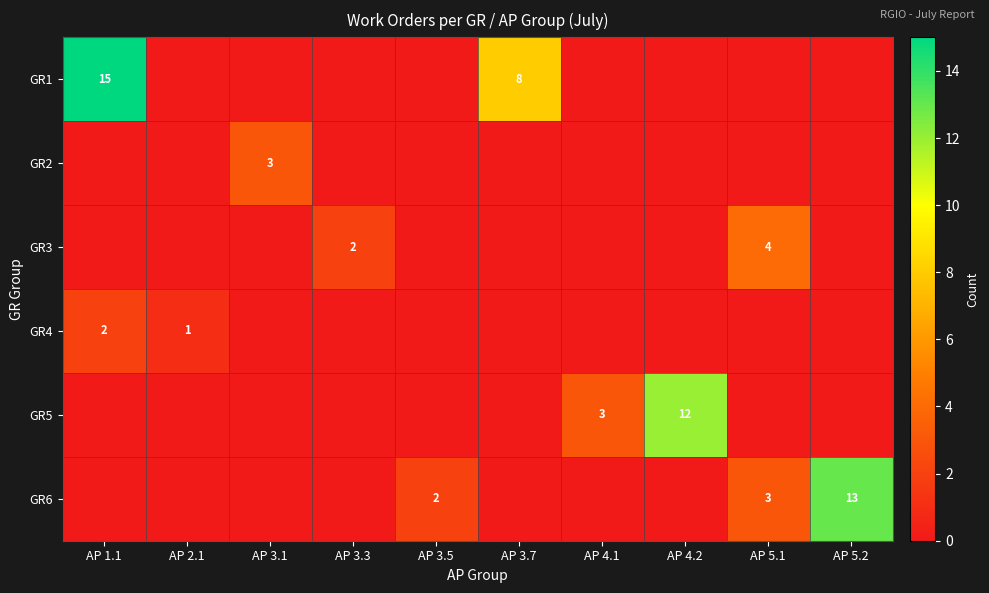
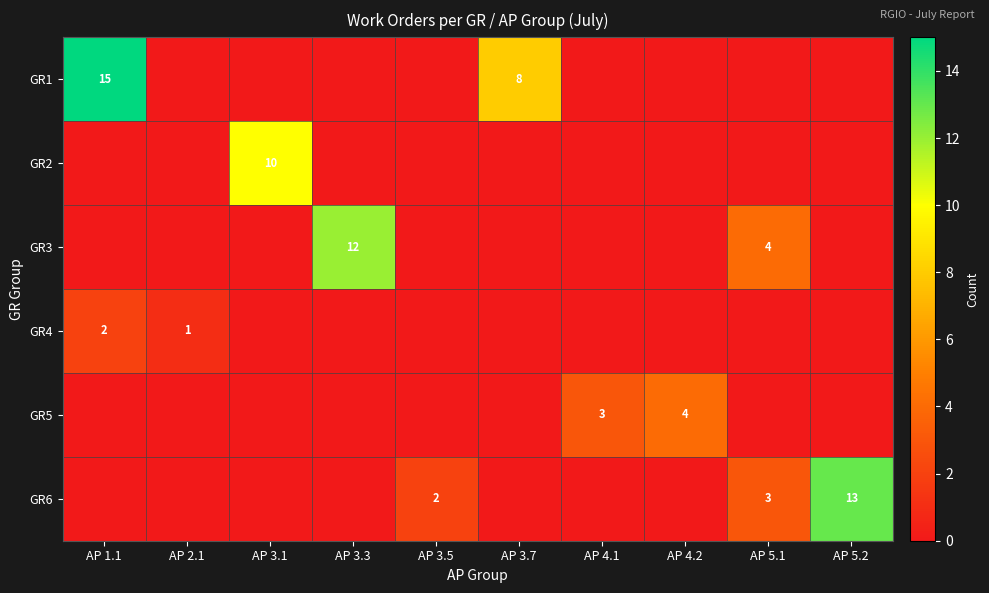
GR2, AP 3.1: 3 -> 10
GR3, AP 3.3: 2 -> 12
GR5, AP 4.2: 12 -> 4
